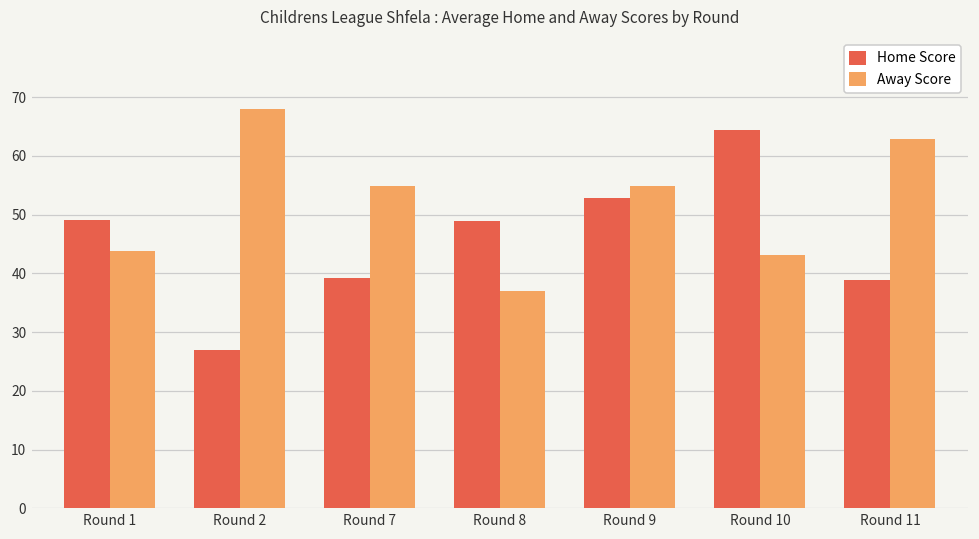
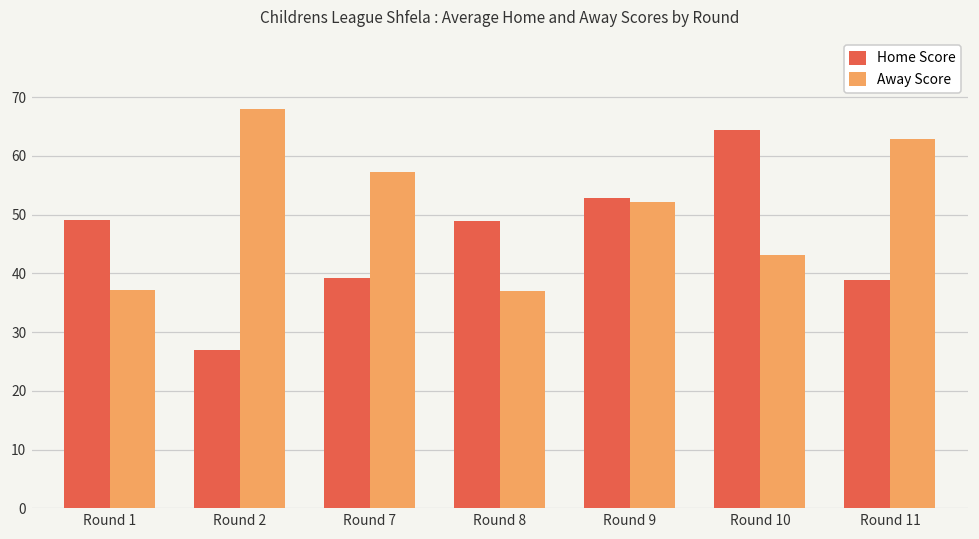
Away Score, Round 1: 44 -> 37
Away Score, Round 7: 55 -> 57
Away Score, Round 9: 55 -> 52
